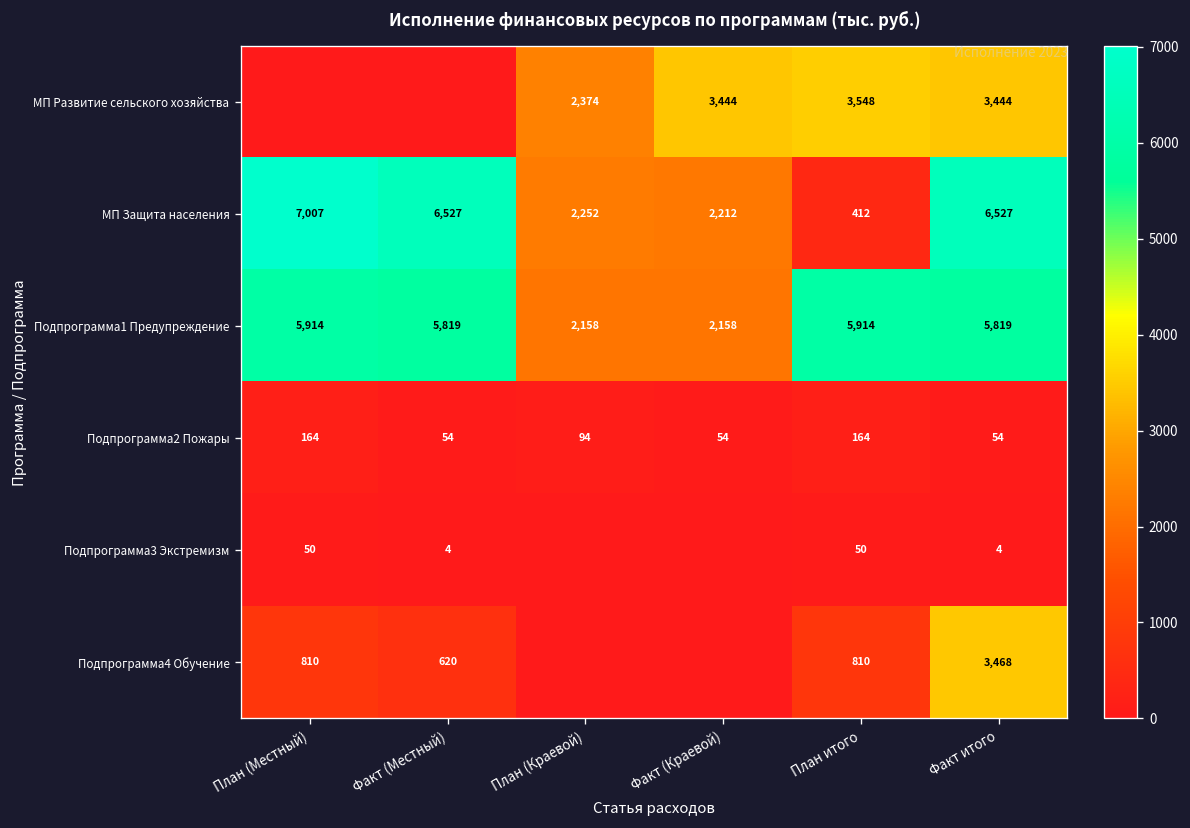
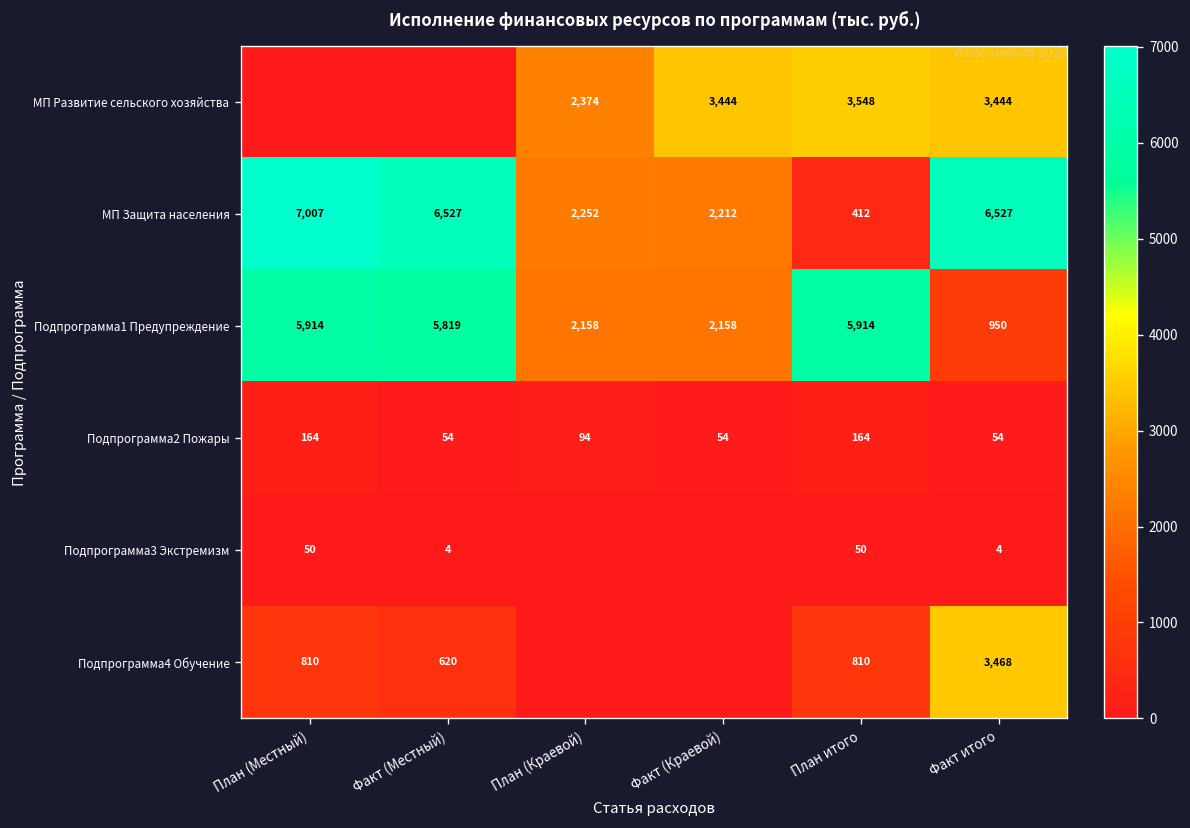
Подпрограмма1 Предупреждение, Факт итого: 5,819 -> 950
